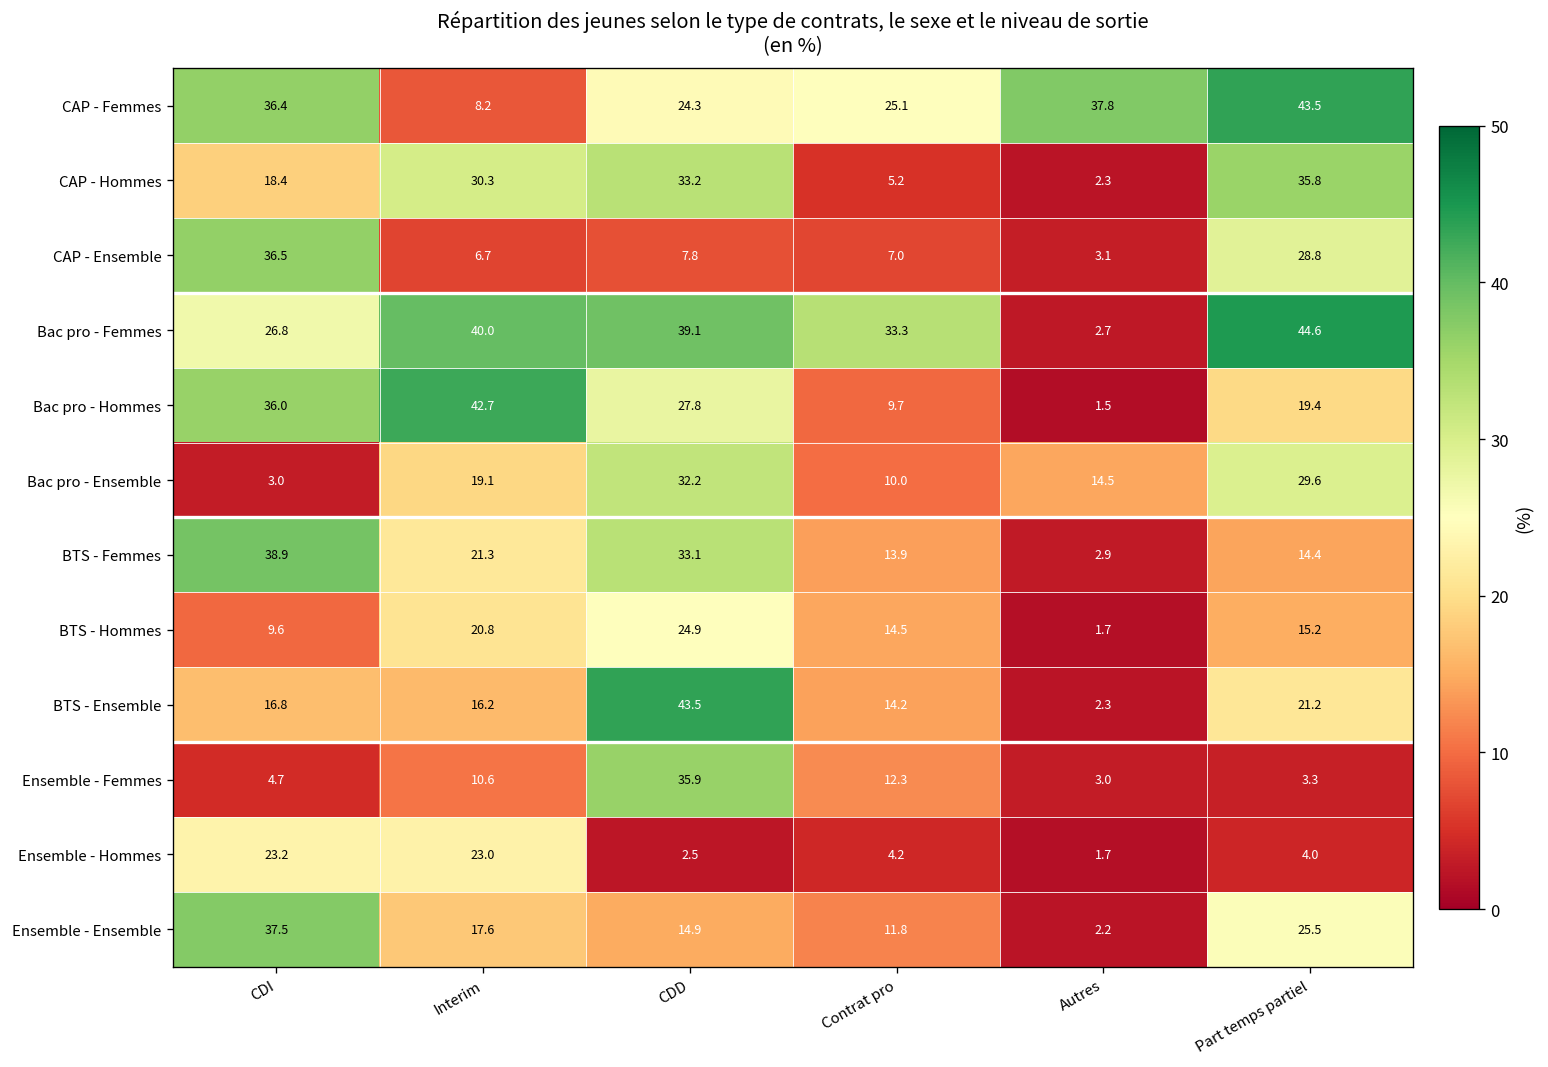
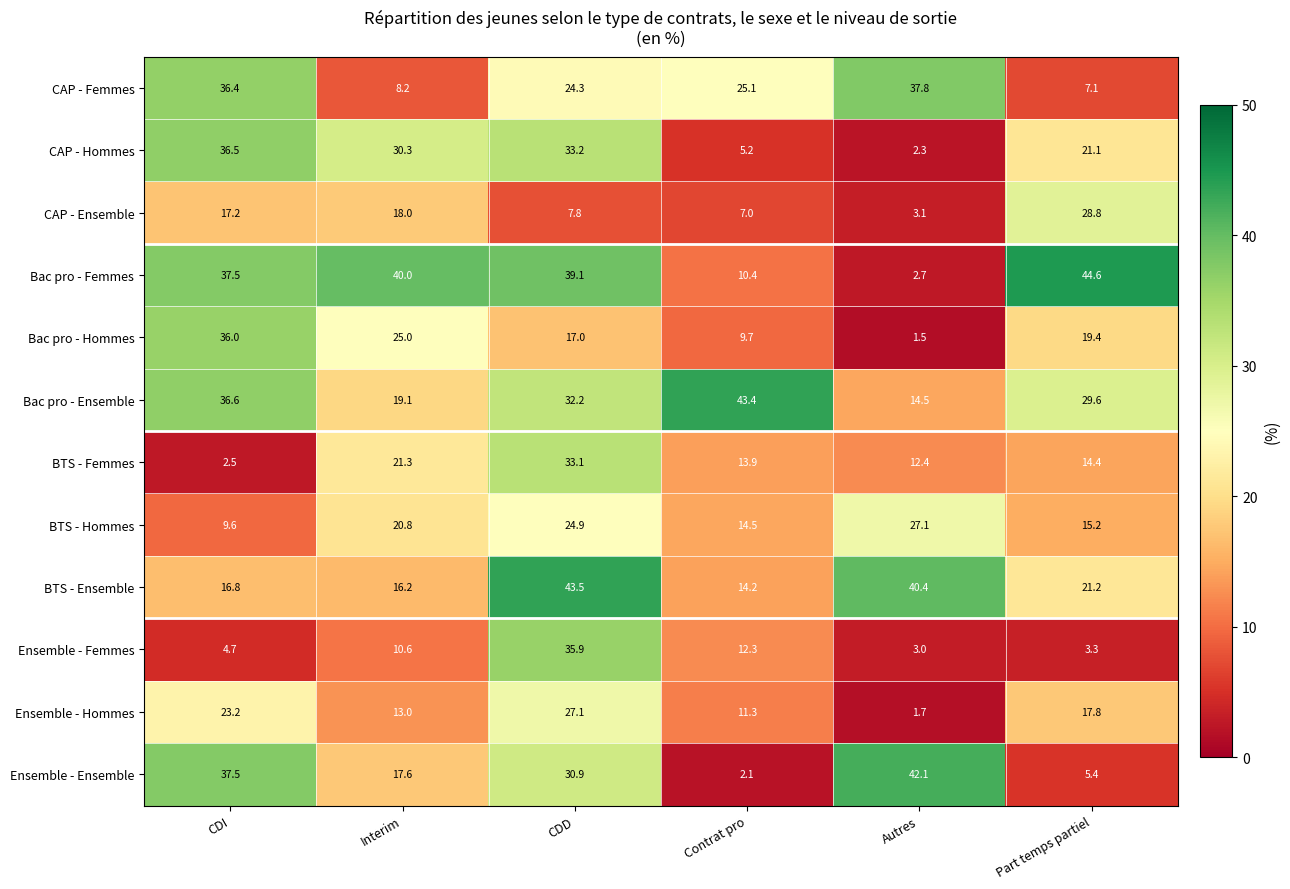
CAP - Femmes, Part temps partiel: 43.5 -> 7.1
CAP - Hommes, CDI: 18.4 -> 36.5
CAP - Hommes, Part temps partiel: 35.8 -> 21.1
CAP - Ensemble, CDI: 36.5 -> 17.2
CAP - Ensemble, Interim: 6.7 -> 18.0
Bac pro - Femmes, CDI: 26.8 -> 37.5
Bac pro - Femmes, Contrat pro: 33.3 -> 10.4
Bac pro - Hommes, Interim: 42.7 -> 25.0
Bac pro - Hommes, CDD: 27.8 -> 17.0
Bac pro - Ensemble, CDI: 3.0 -> 36.6
Bac pro - Ensemble, Contrat pro: 10.0 -> 43.4
BTS - Femmes, CDI: 38.9 -> 2.5
BTS - Femmes, Autres: 2.9 -> 12.4
BTS - Hommes, Autres: 1.7 -> 27.1
BTS - Ensemble, Autres: 2.3 -> 40.4
Ensemble - Hommes, Interim: 23.0 -> 13.0
Ensemble - Hommes, CDD: 2.5 -> 27.1
Ensemble - Hommes, Contrat pro: 4.2 -> 11.3
Ensemble - Hommes, Part temps partiel: 4.0 -> 17.8
Ensemble - Ensemble, CDD: 14.9 -> 30.9
Ensemble - Ensemble, Contrat pro: 11.8 -> 2.1
Ensemble - Ensemble, Autres: 2.2 -> 42.1
Ensemble - Ensemble, Part temps partiel: 25.5 -> 5.4
